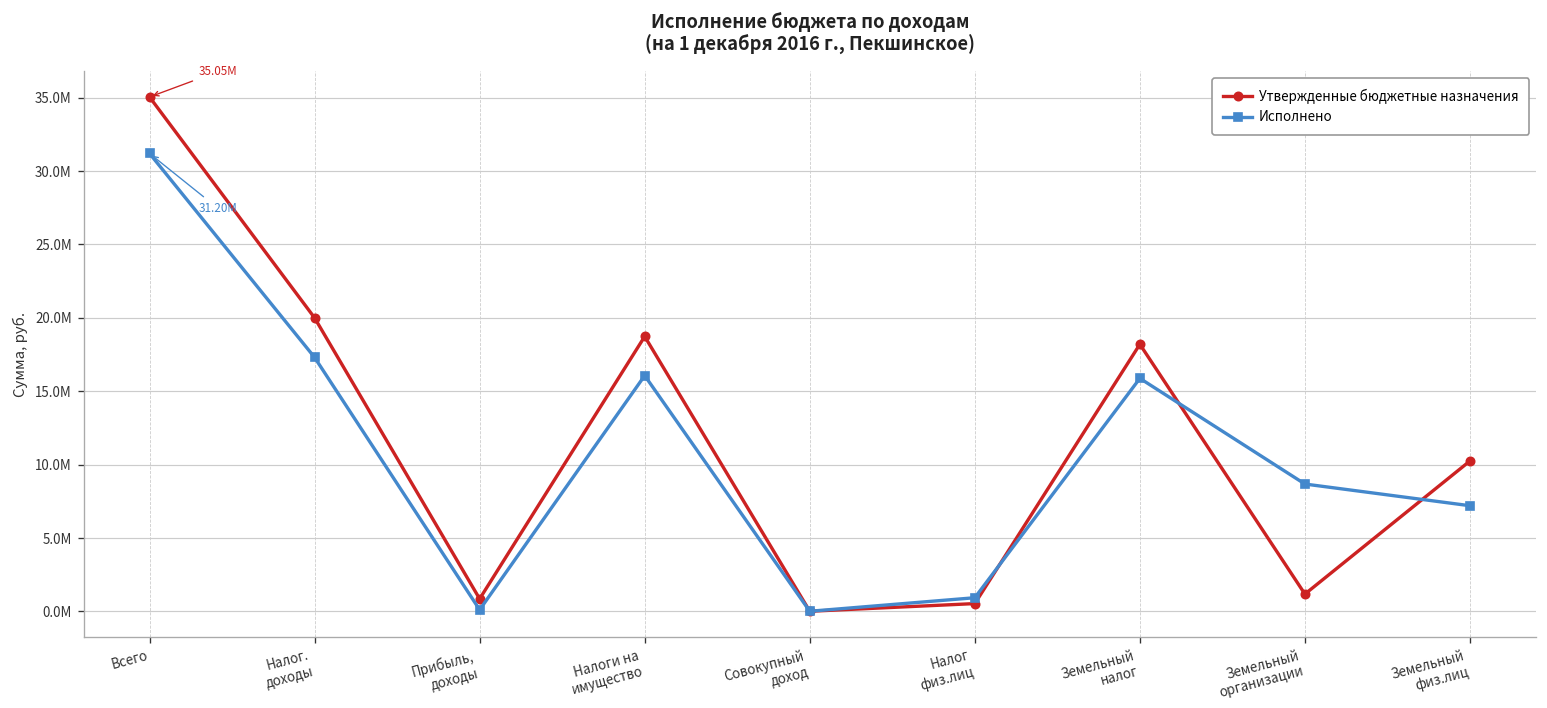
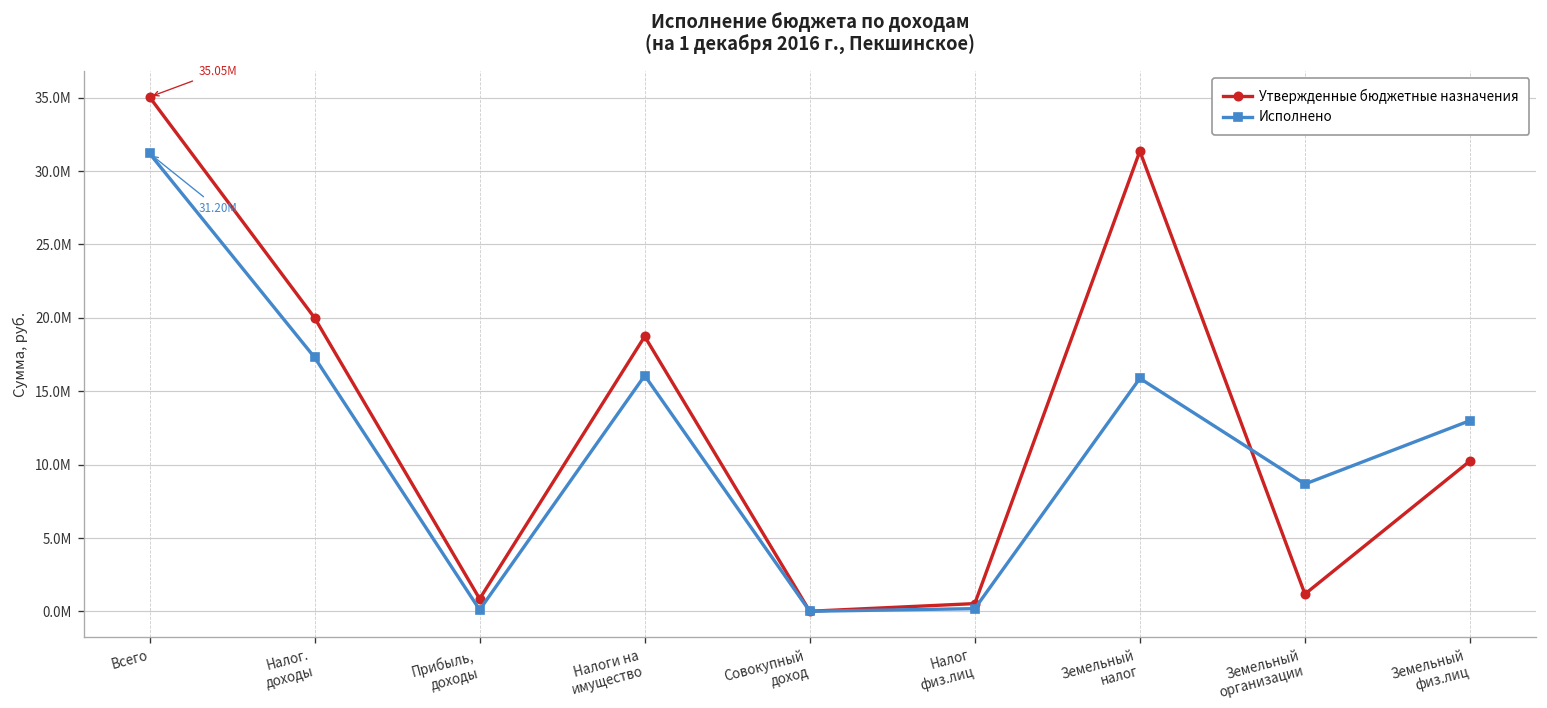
Исполнено, Налог физ.лиц: 900000 -> 200000
Утвержденные бюджетные назначения, Земельный налог: 18200000 -> 31400000
Исполнено, Земельный физ.лиц: 7200000 -> 13000000
